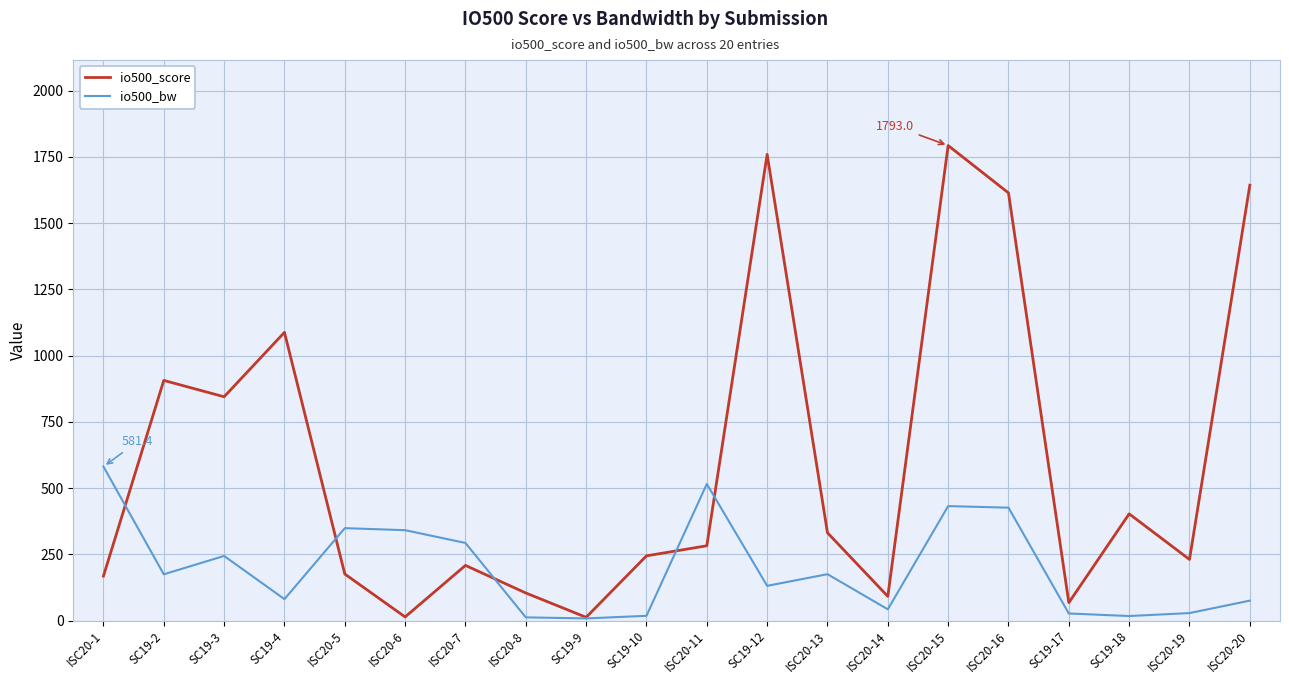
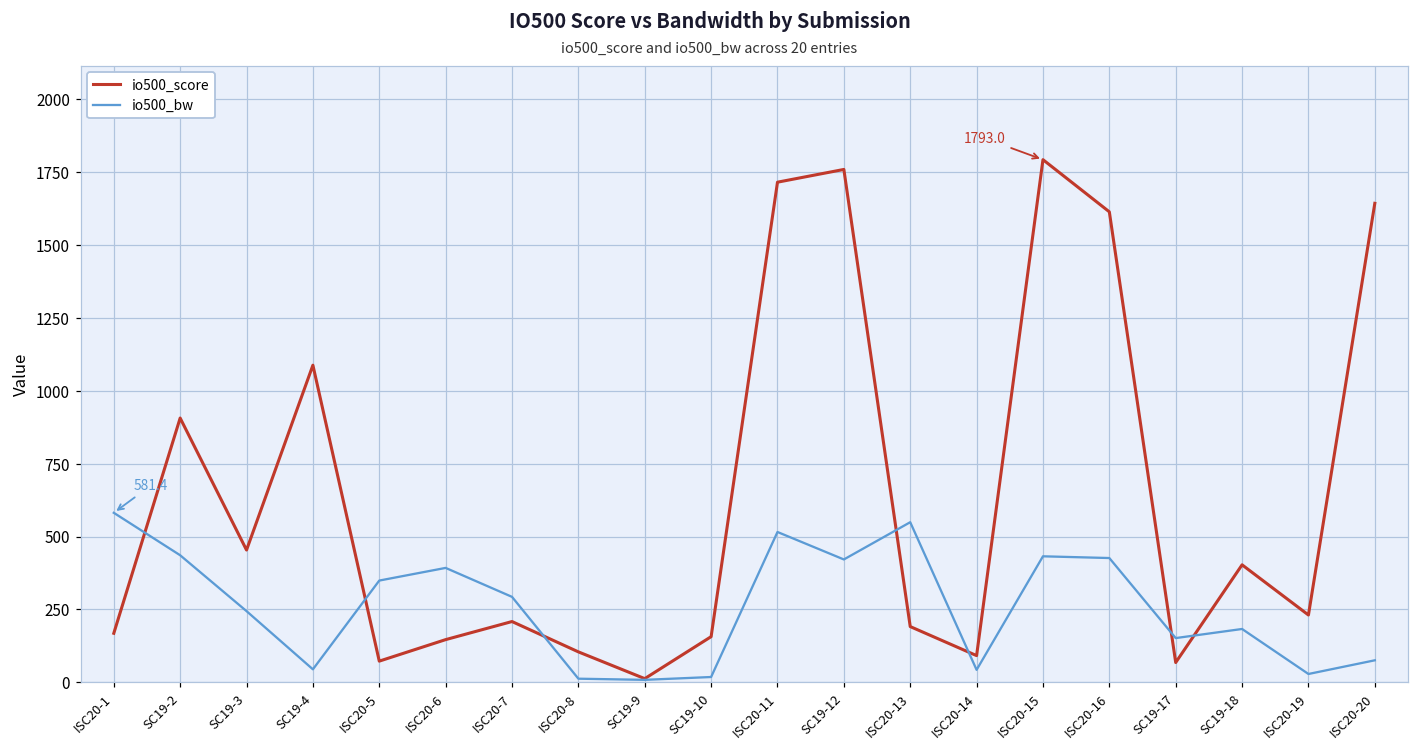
io500_bw, SC19-2: 170 -> 440
io500_score, SC19-3: 840 -> 450
io500_bw, SC19-4: 80 -> 40
io500_score, ISC20-5: 180 -> 70
io500_score, ISC20-6: 10 -> 150
io500_bw, ISC20-6: 340 -> 390
io500_score, SC19-10: 240 -> 160
io500_score, ISC20-11: 280 -> 1720
io500_bw, SC19-12: 130 -> 420
io500_score, ISC20-13: 330 -> 190
io500_bw, ISC20-13: 180 -> 550
io500_bw, SC19-17: 30 -> 150
io500_bw, SC19-18: 20 -> 180
